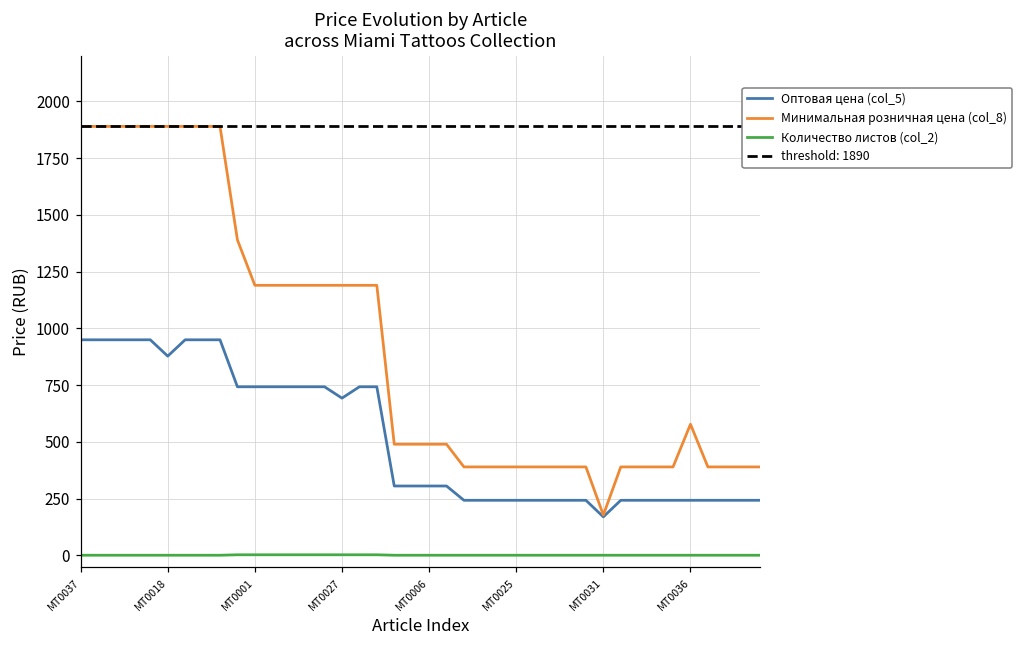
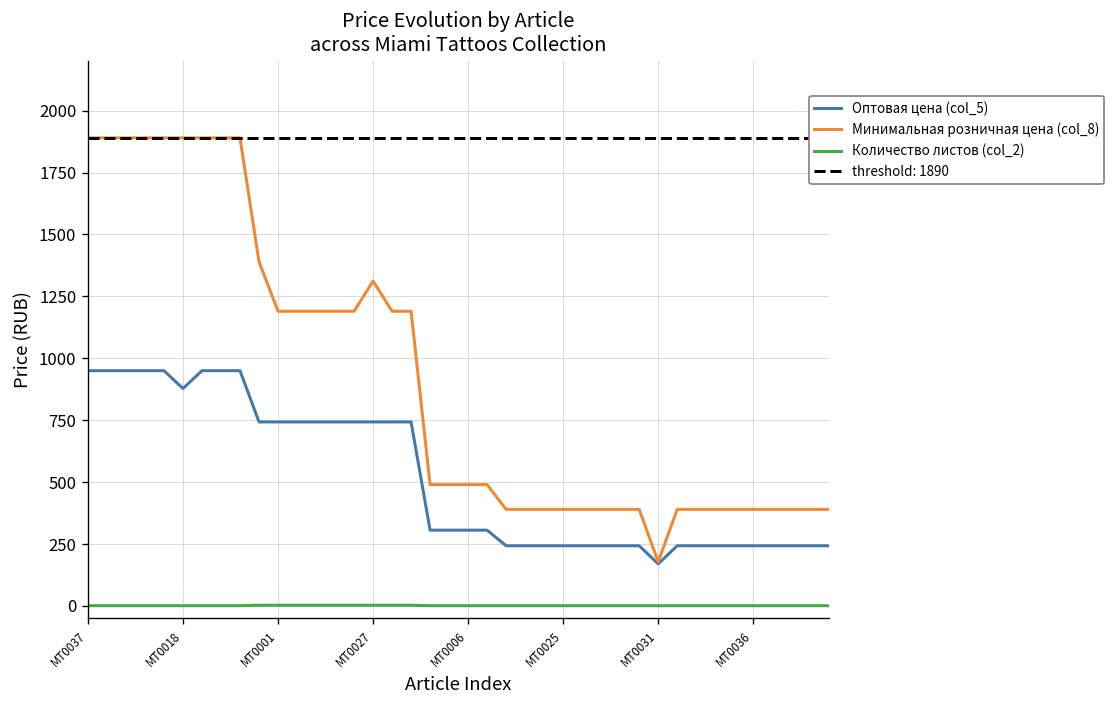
Оптовая цена (col_5), MT0027: 690 -> 740
Минимальная розничная цена (col_8), MT0027: 1190 -> 1310
Минимальная розничная цена (col_8), MT0036: 580 -> 390
